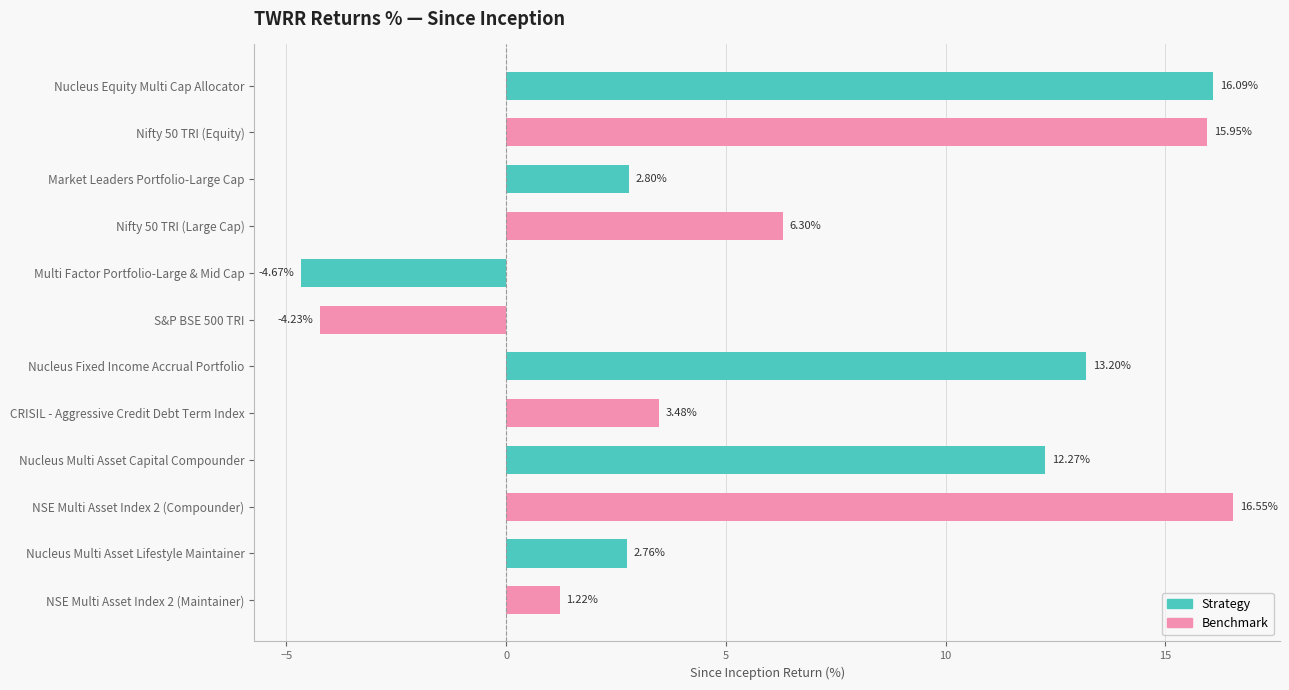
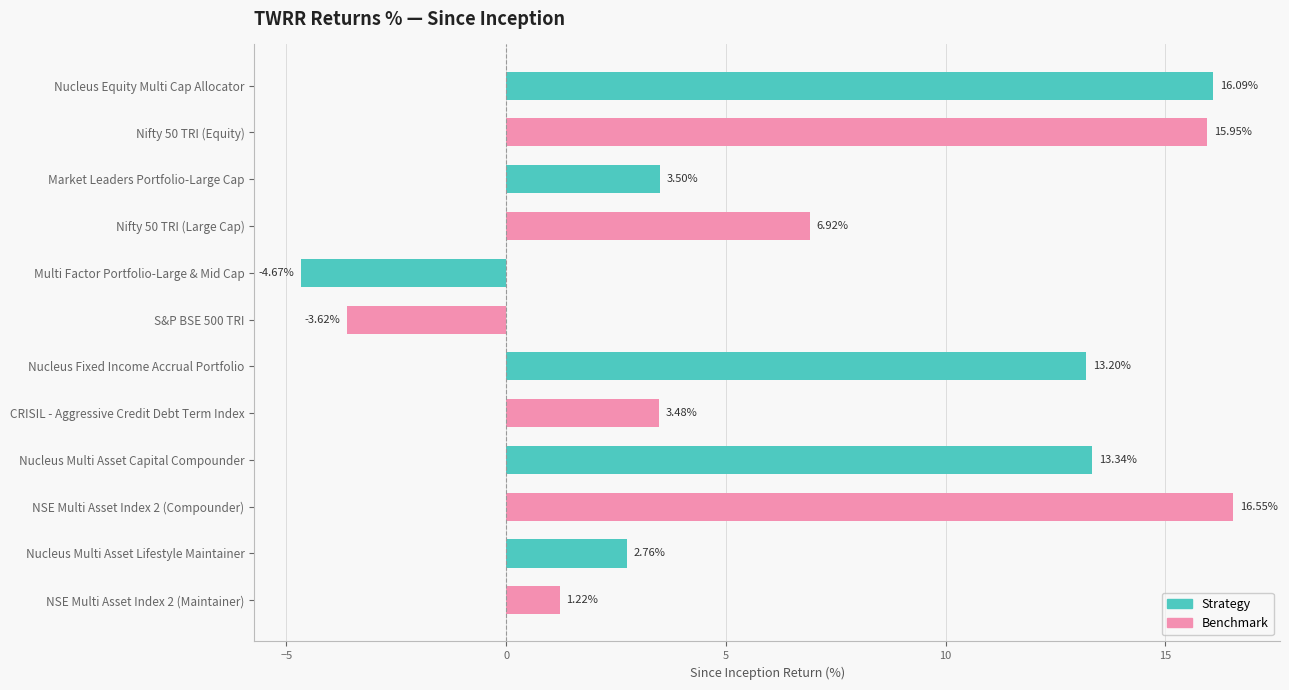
Market Leaders Portfolio-Large Cap: 2.80% -> 3.50%
Nifty 50 TRI (Large Cap): 6.30% -> 6.92%
S&P BSE 500 TRI: -4.23% -> -3.62%
Nucleus Multi Asset Capital Compounder: 12.27% -> 13.34%
